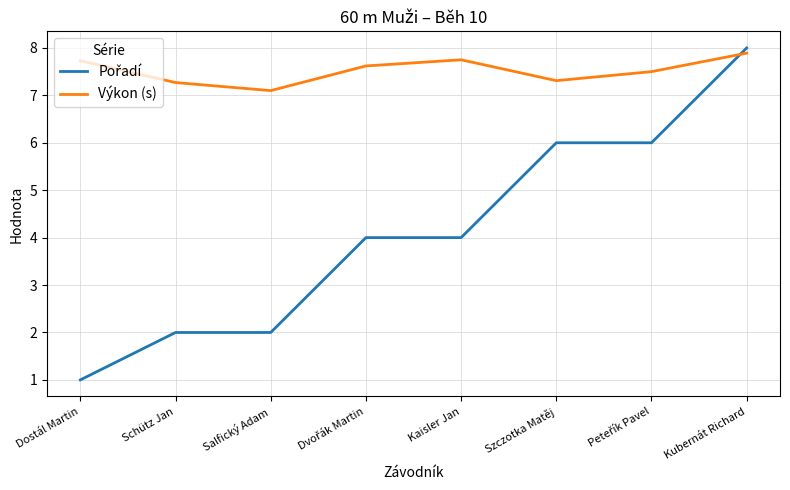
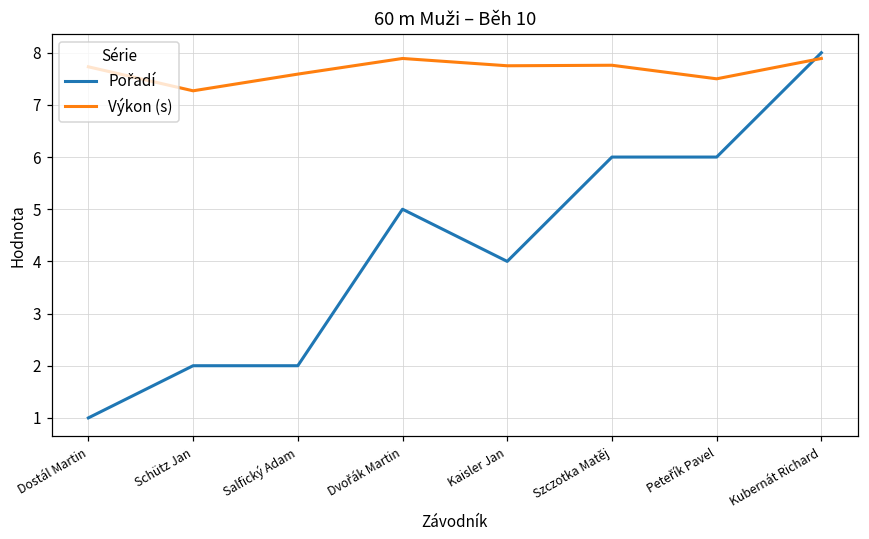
Výkon (s), Salfický Adam: 7.1 -> 7.6
Pořadí, Dvořák Martin: 4 -> 5
Výkon (s), Dvořák Martin: 7.6 -> 7.9
Výkon (s), Szczotka Matěj: 7.3 -> 7.8
